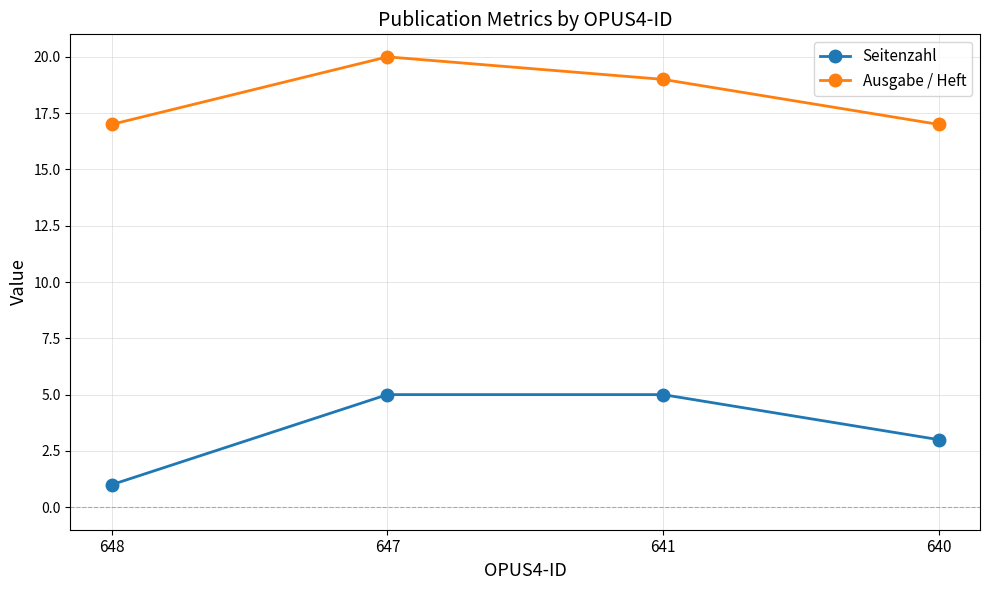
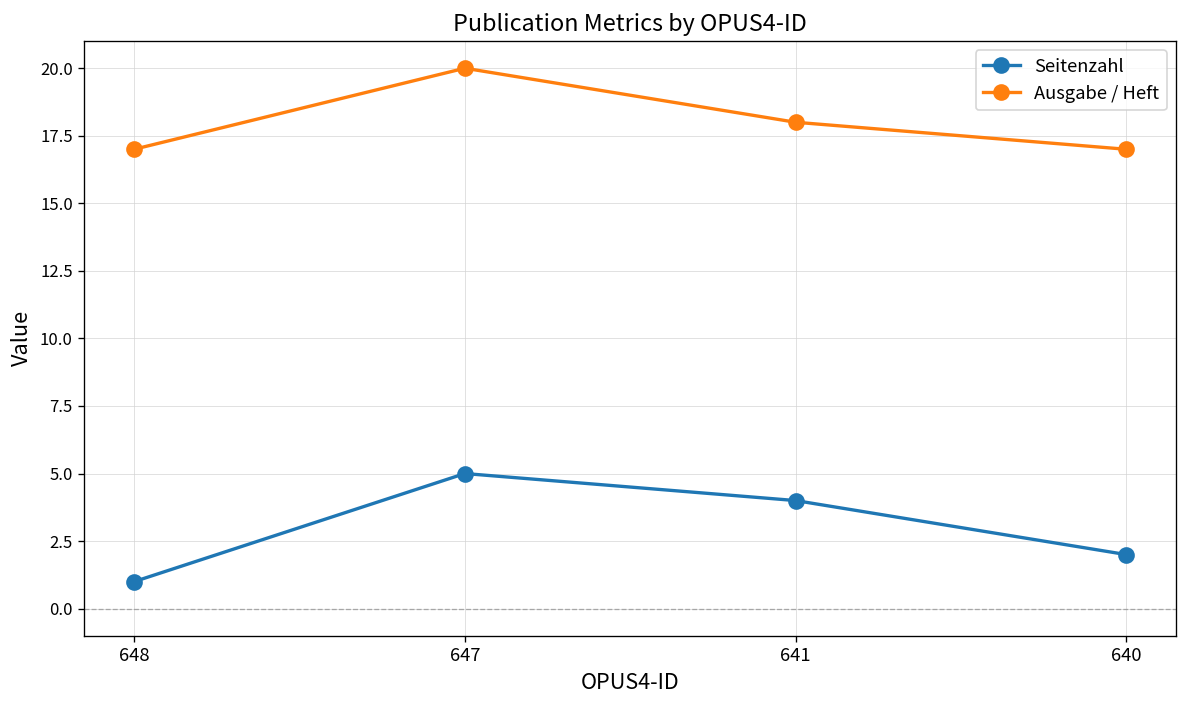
Seitenzahl, 641: 5 -> 4
Ausgabe / Heft, 641: 19 -> 18
Seitenzahl, 640: 3 -> 2
